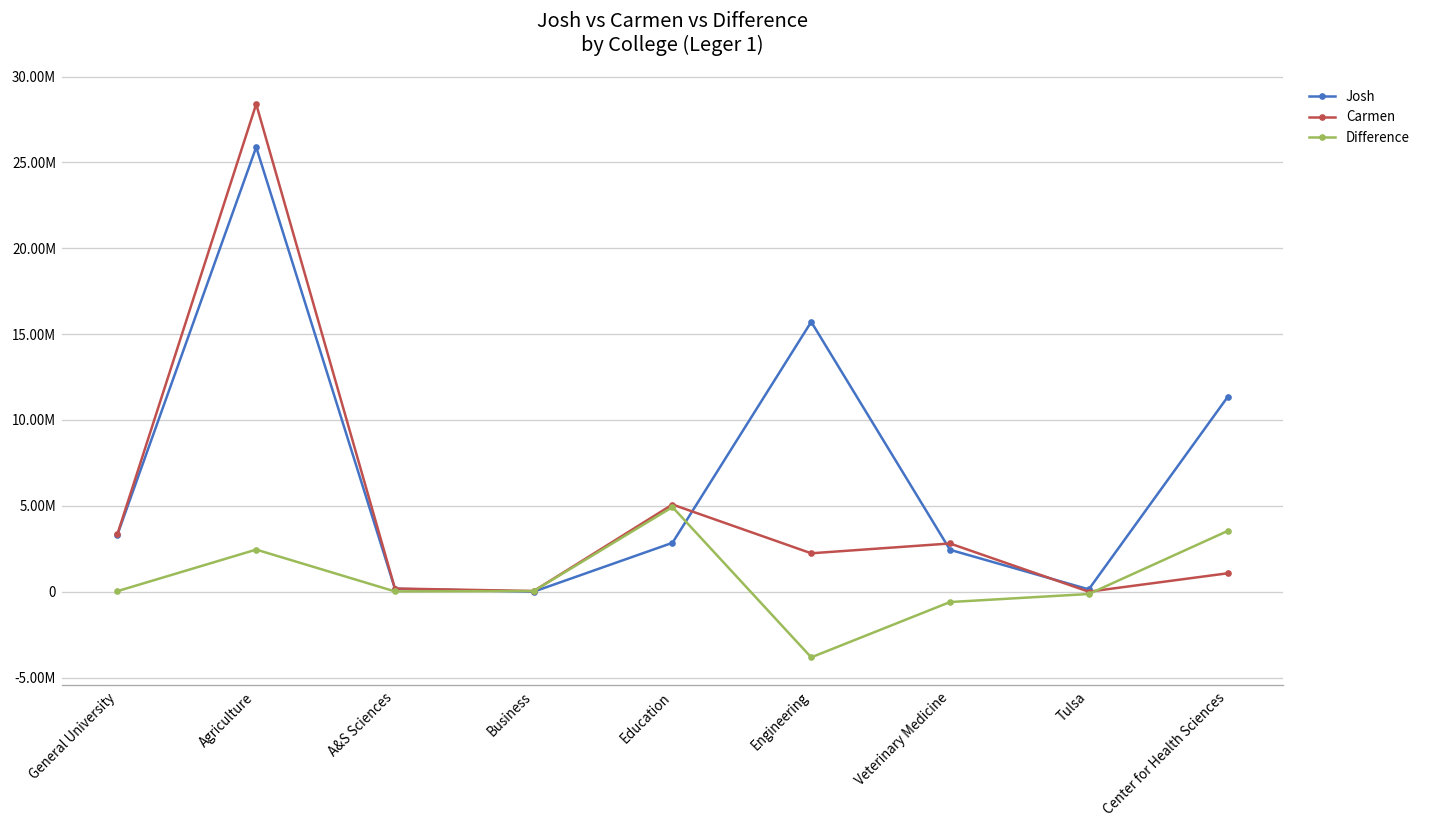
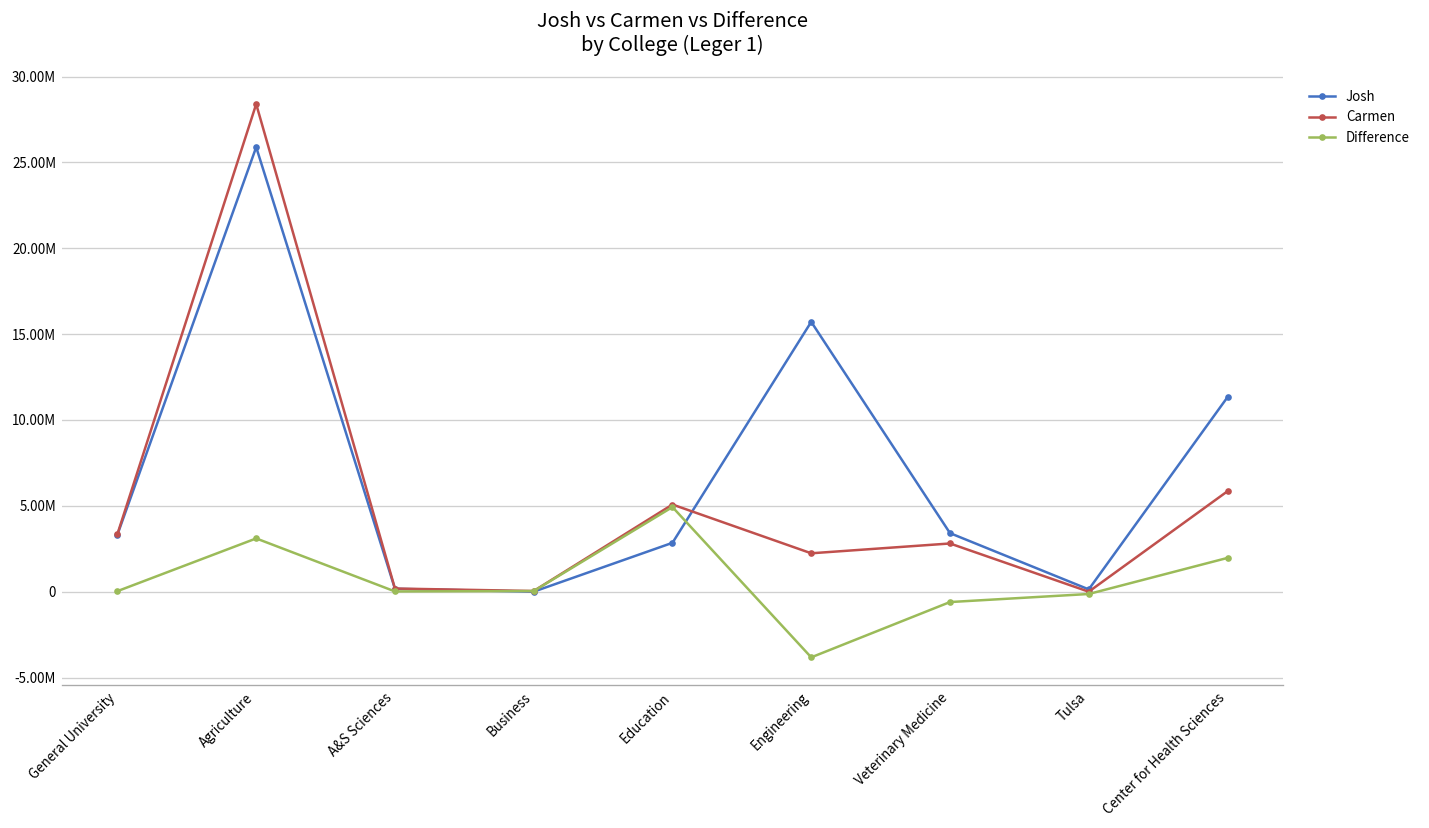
Difference, Agriculture: 2500000 -> 3100000
Josh, Veterinary Medicine: 2400000 -> 3400000
Carmen, Center for Health Sciences: 1100000 -> 5800000
Difference, Center for Health Sciences: 3500000 -> 2000000
